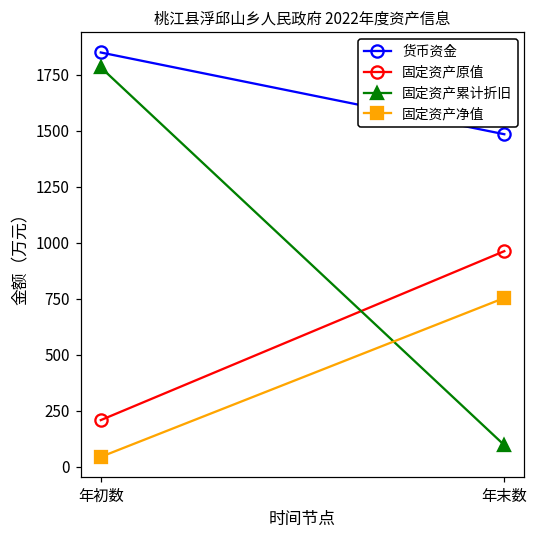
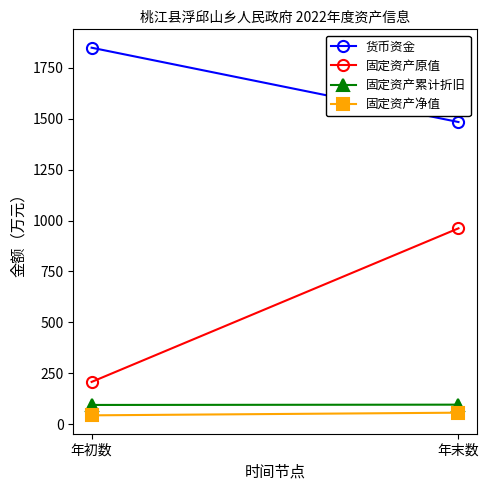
固定资产累计折旧, 年初数: 1780 -> 90
固定资产净值, 年末数: 750 -> 60
